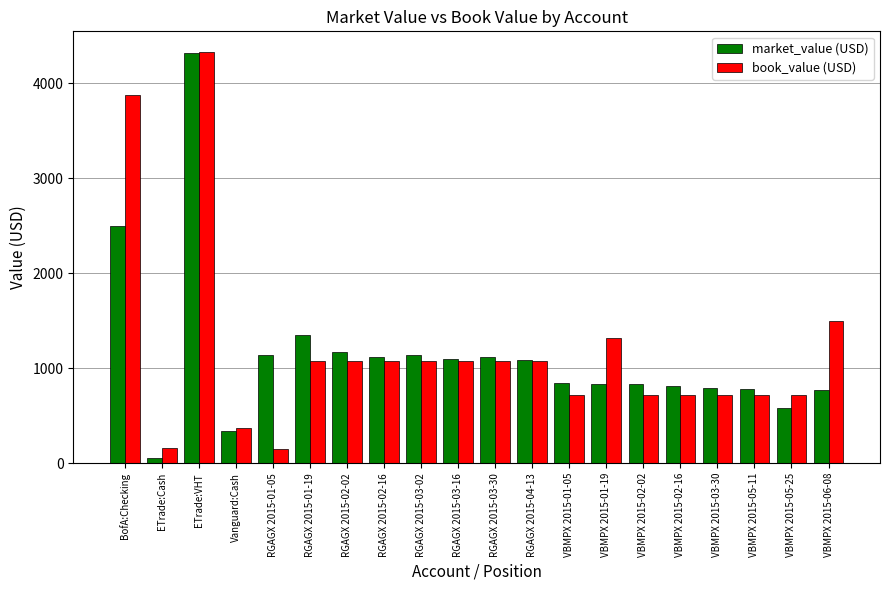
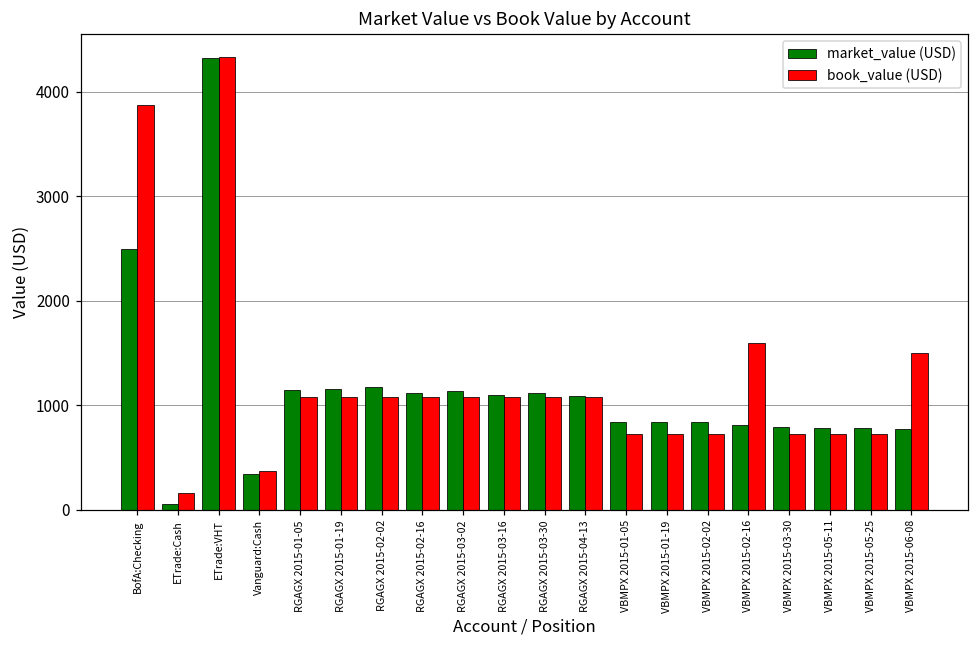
book_value (USD), RGAGX 2015-01-05: 200 -> 1100
market_value (USD), RGAGX 2015-01-19: 1300 -> 1200
book_value (USD), VBMPX 2015-01-19: 1300 -> 700
book_value (USD), VBMPX 2015-02-16: 700 -> 1600
market_value (USD), VBMPX 2015-05-25: 600 -> 800
